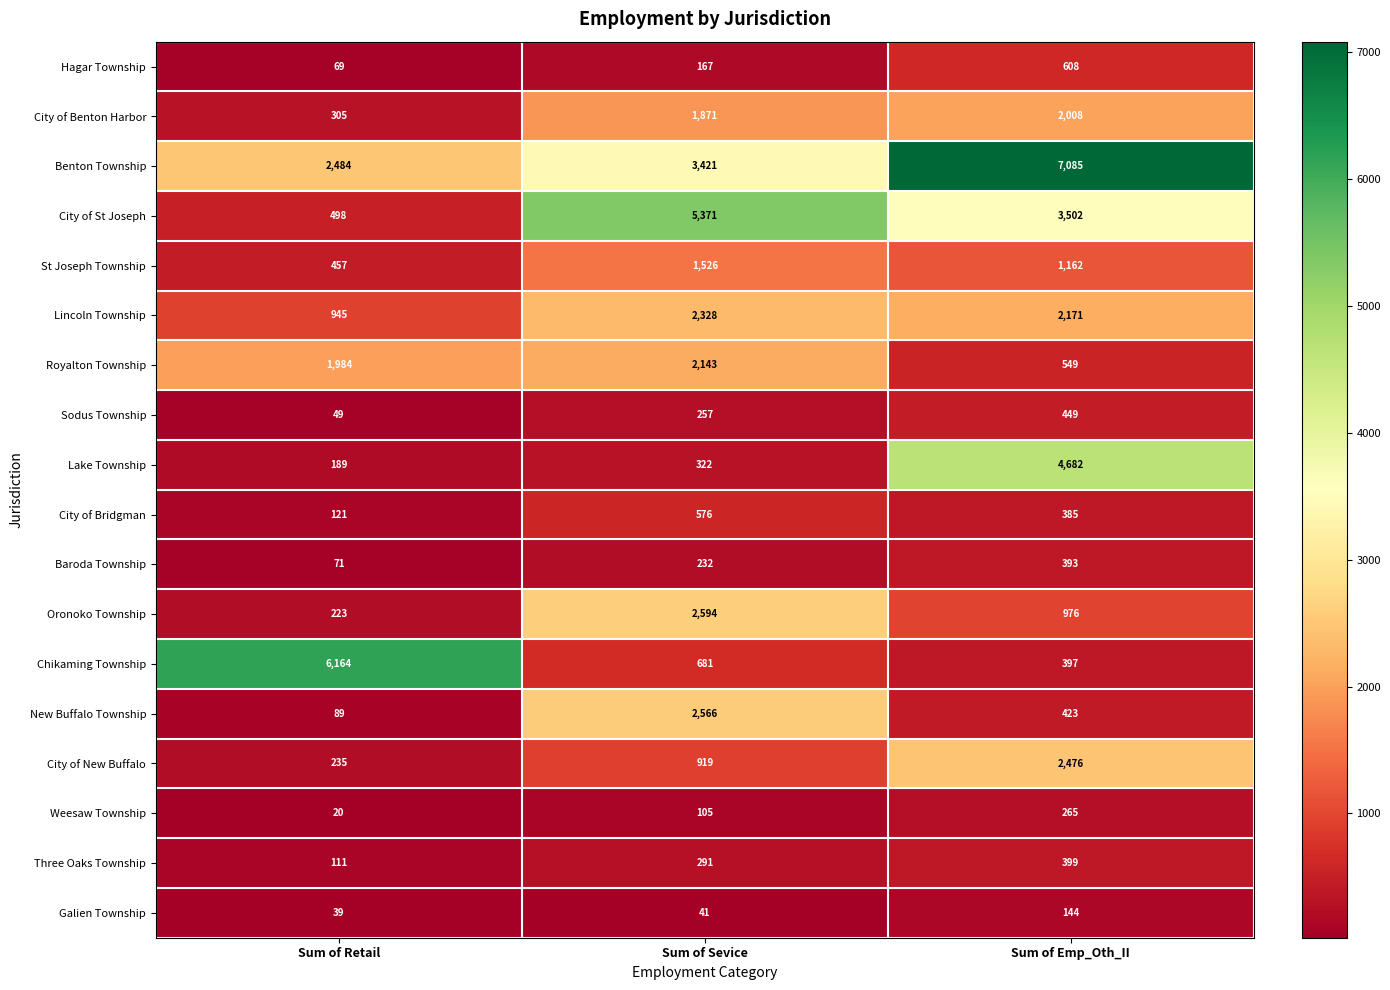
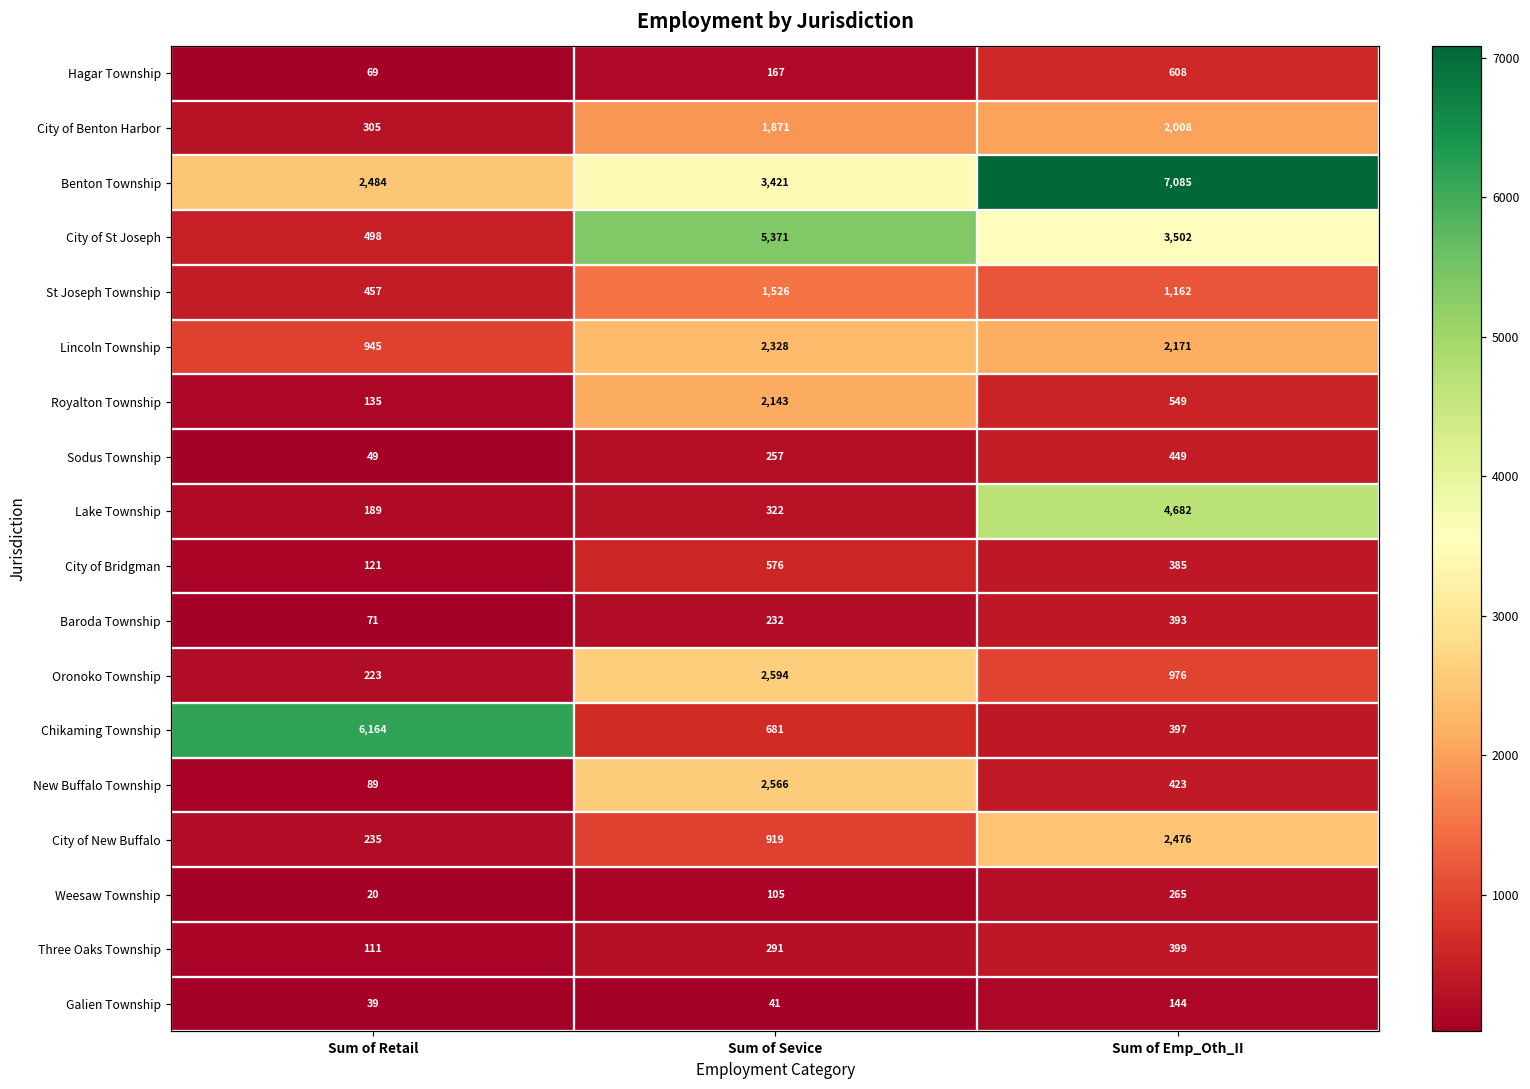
Royalton Township, Sum of Retail: 1,984 -> 135
